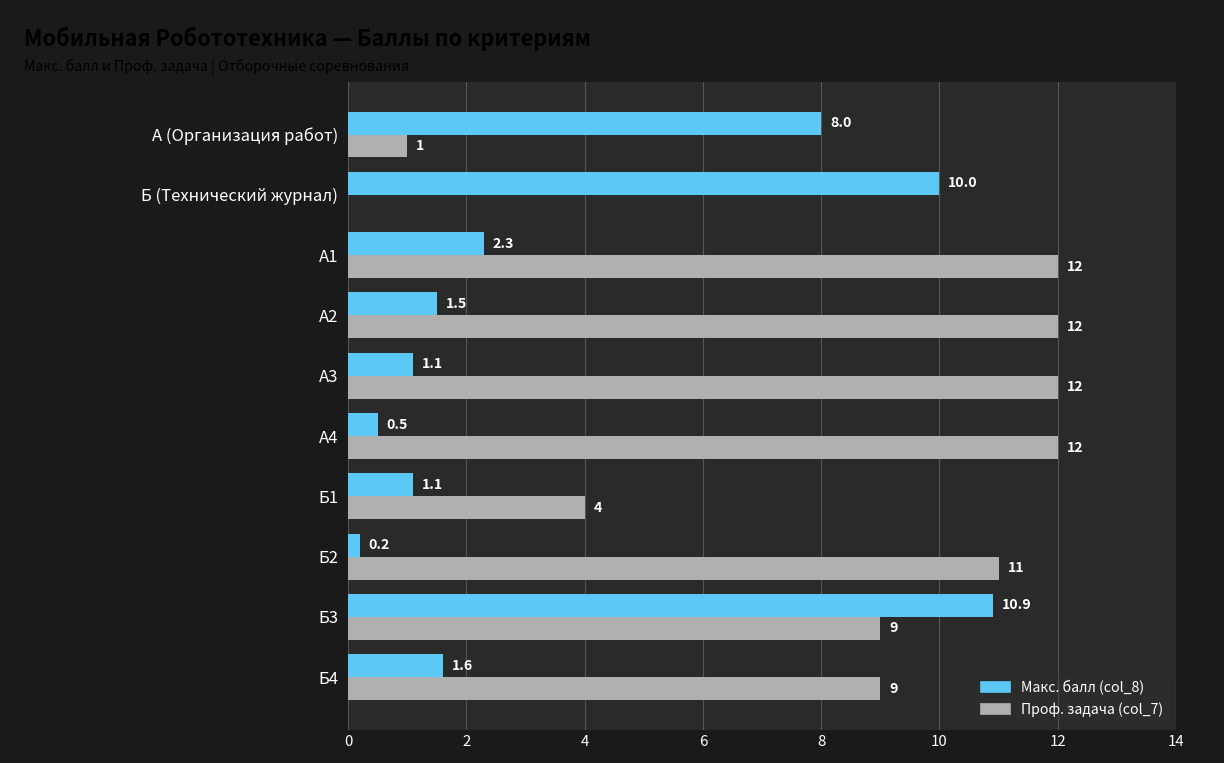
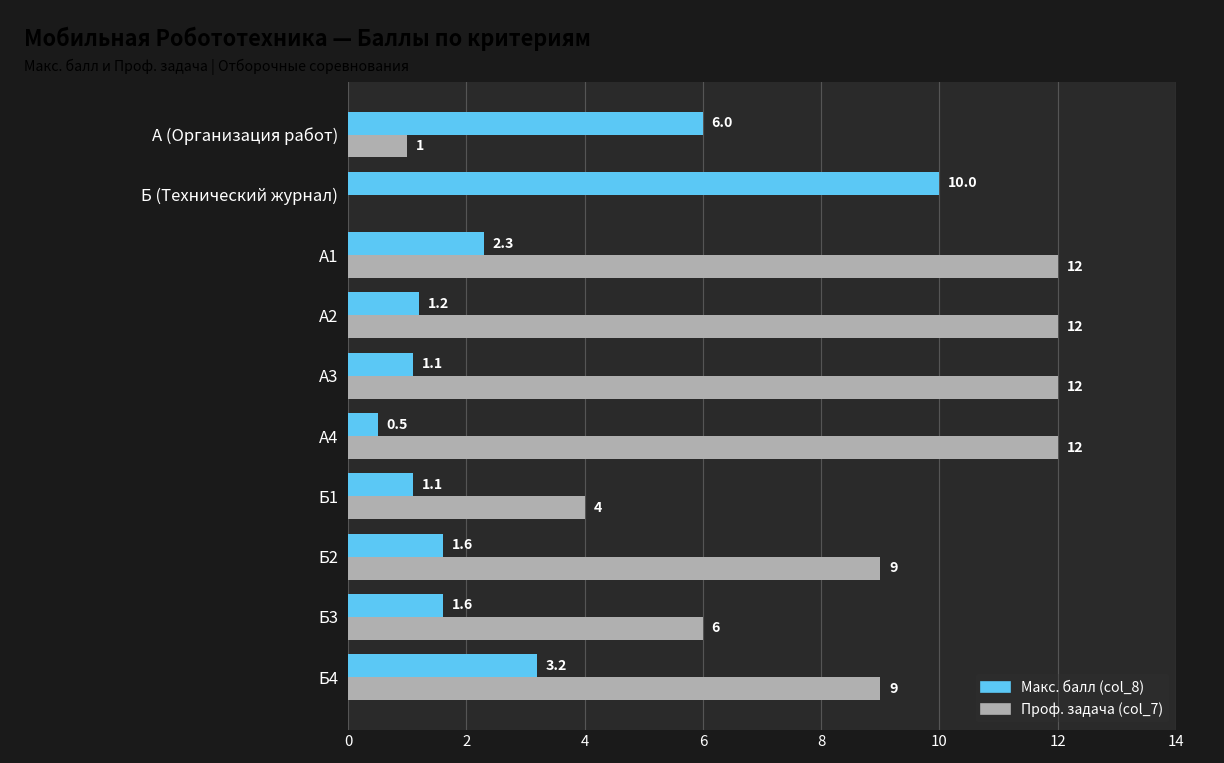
Макс. балл (col_8), A (Организация работ): 8.0 -> 6.0
Макс. балл (col_8), A2: 1.5 -> 1.2
Макс. балл (col_8), Б2: 0.2 -> 1.6
Проф. задача (col_7), Б2: 11 -> 9
Макс. балл (col_8), Б3: 10.9 -> 1.6
Проф. задача (col_7), Б3: 9 -> 6
Макс. балл (col_8), Б4: 1.6 -> 3.2
